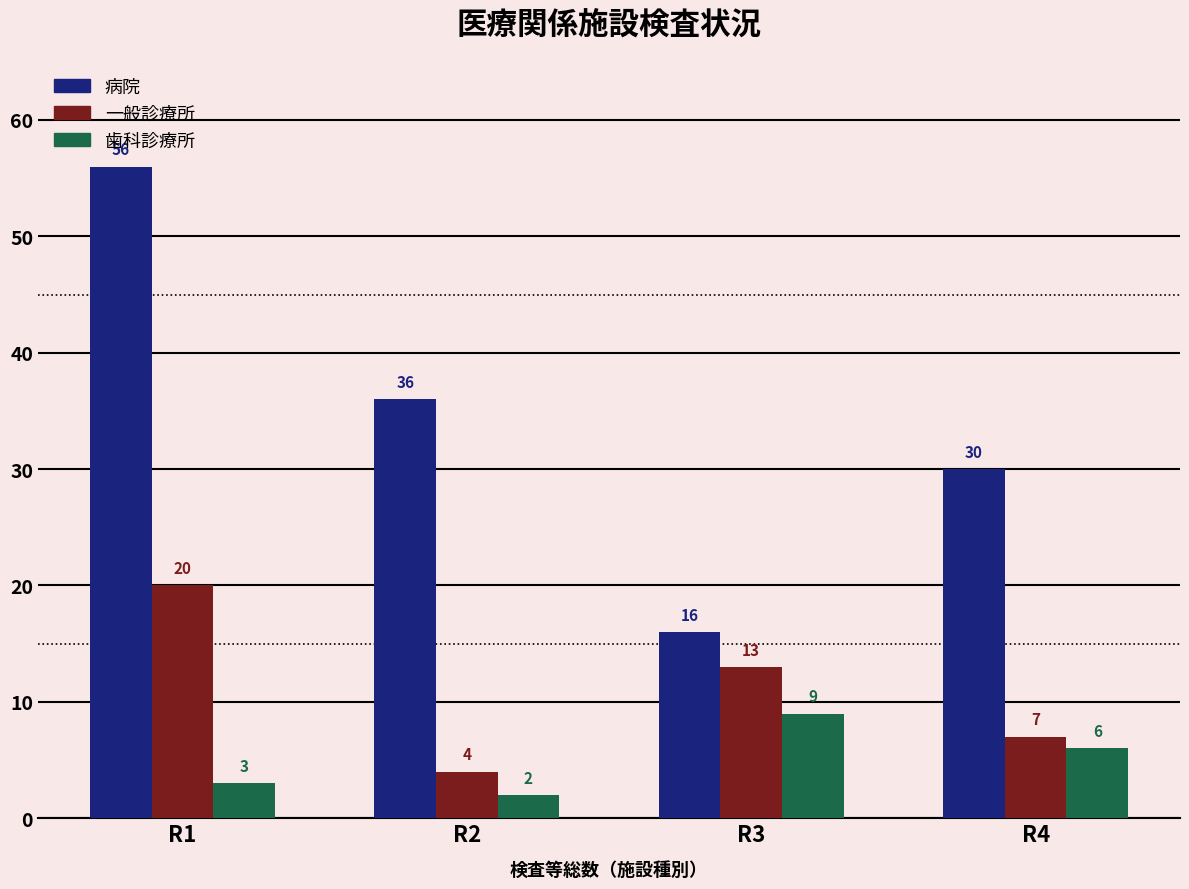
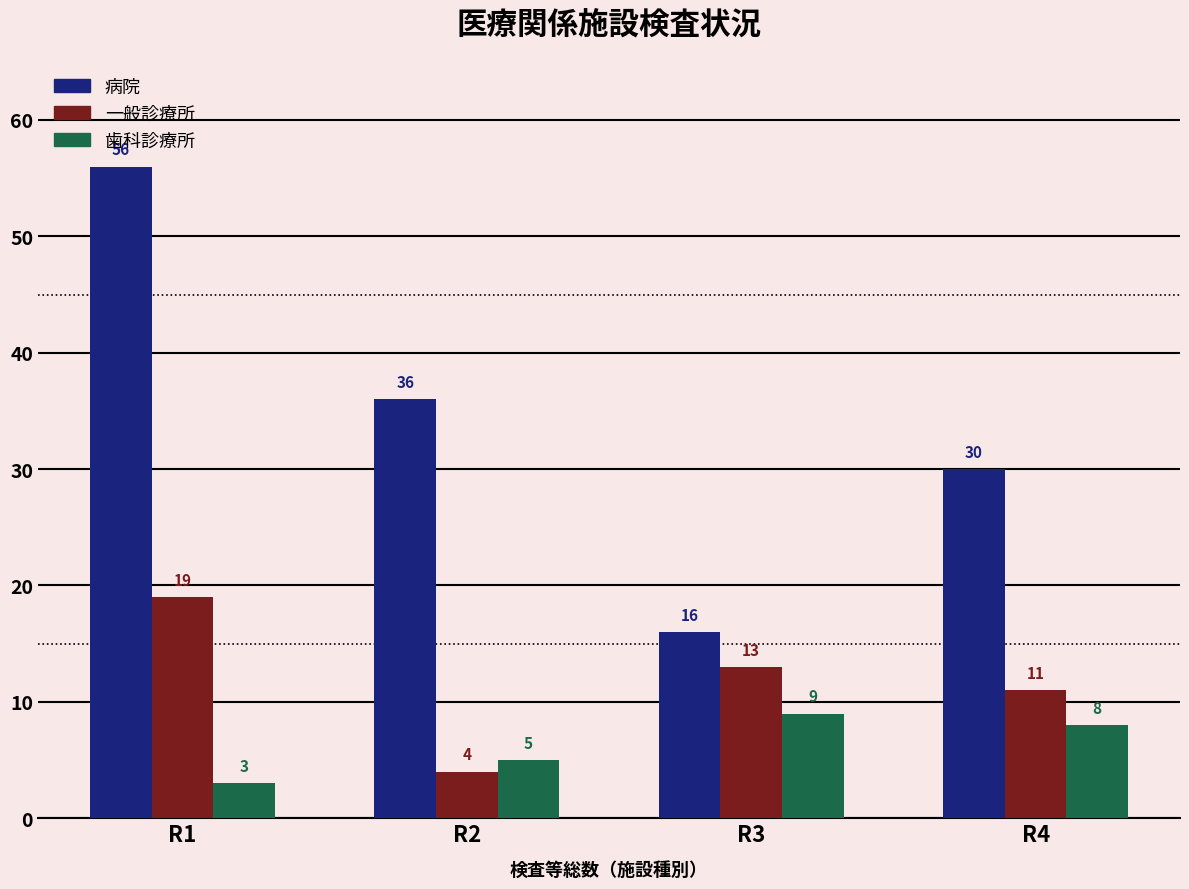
一般診療所, R1: 20 -> 19
歯科診療所, R2: 2 -> 5
一般診療所, R4: 7 -> 11
歯科診療所, R4: 6 -> 8
